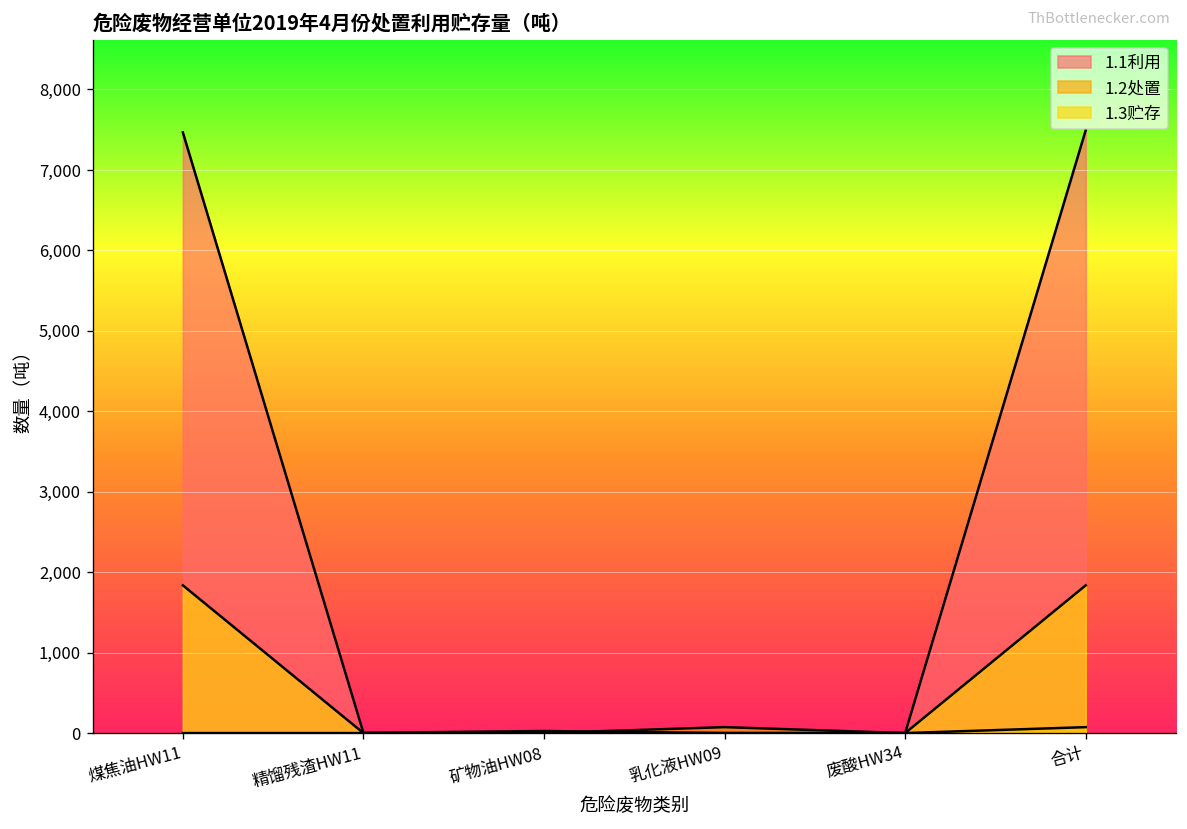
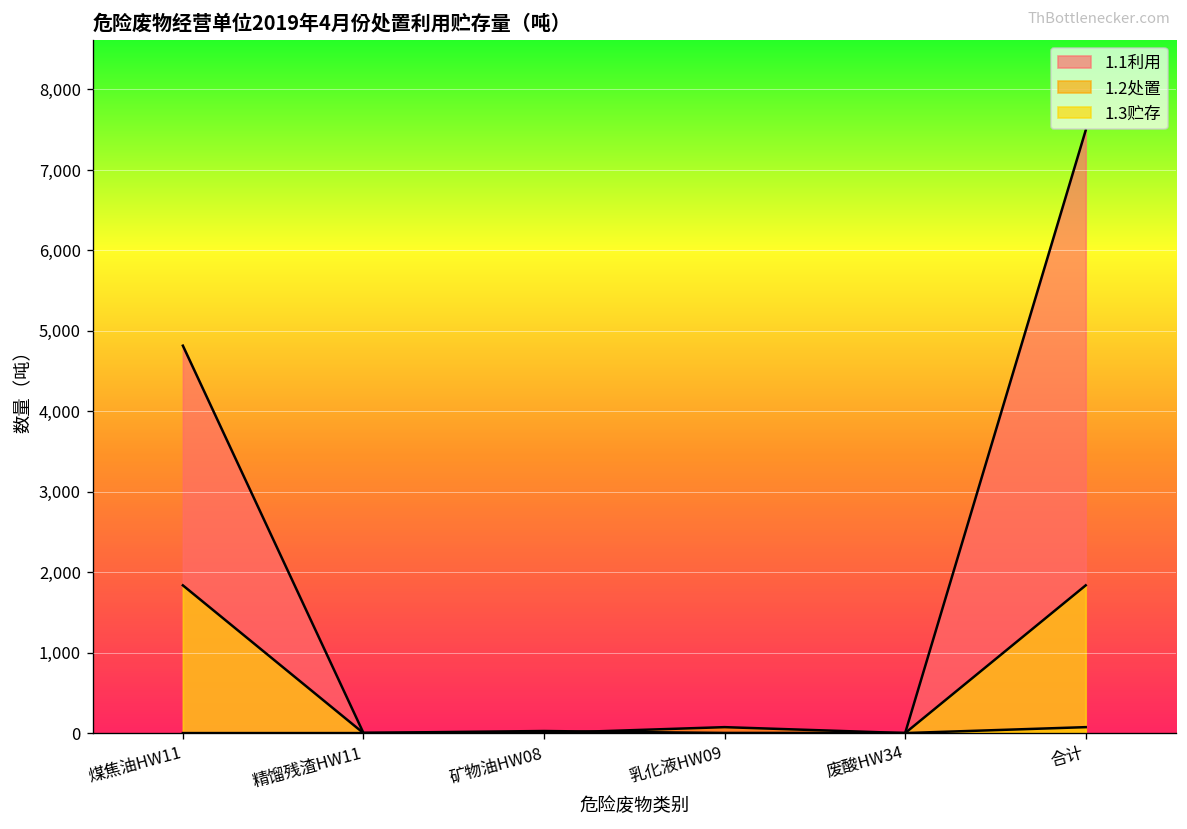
1.1利用, 煤焦油HW11: 7,500 -> 4,800
